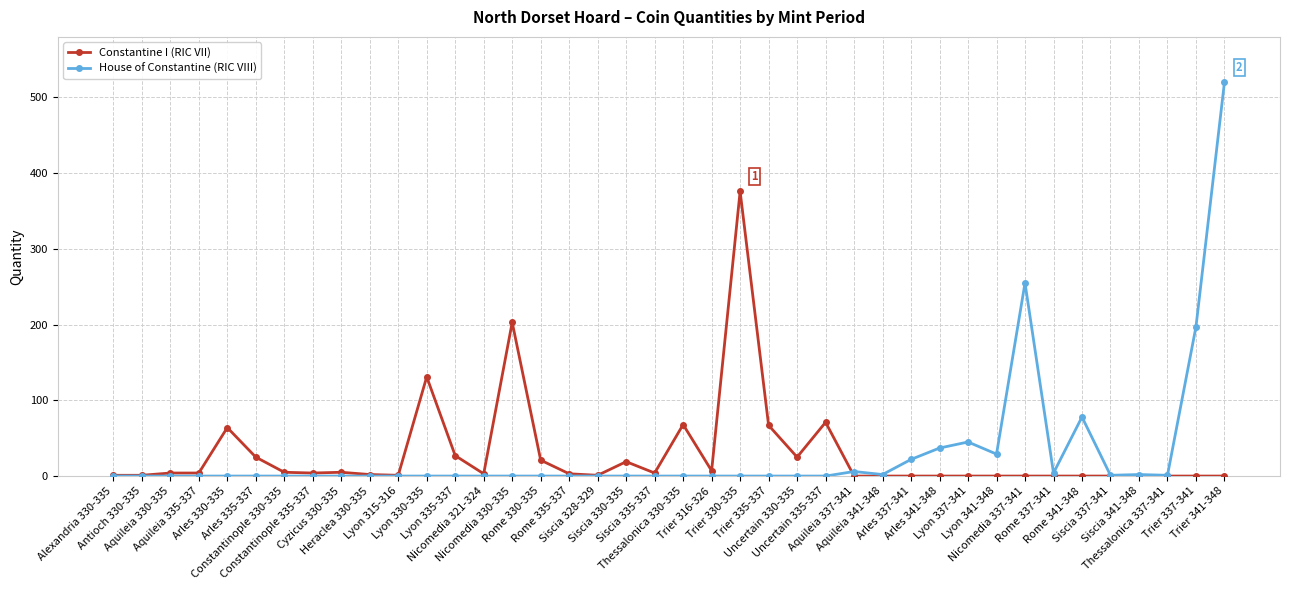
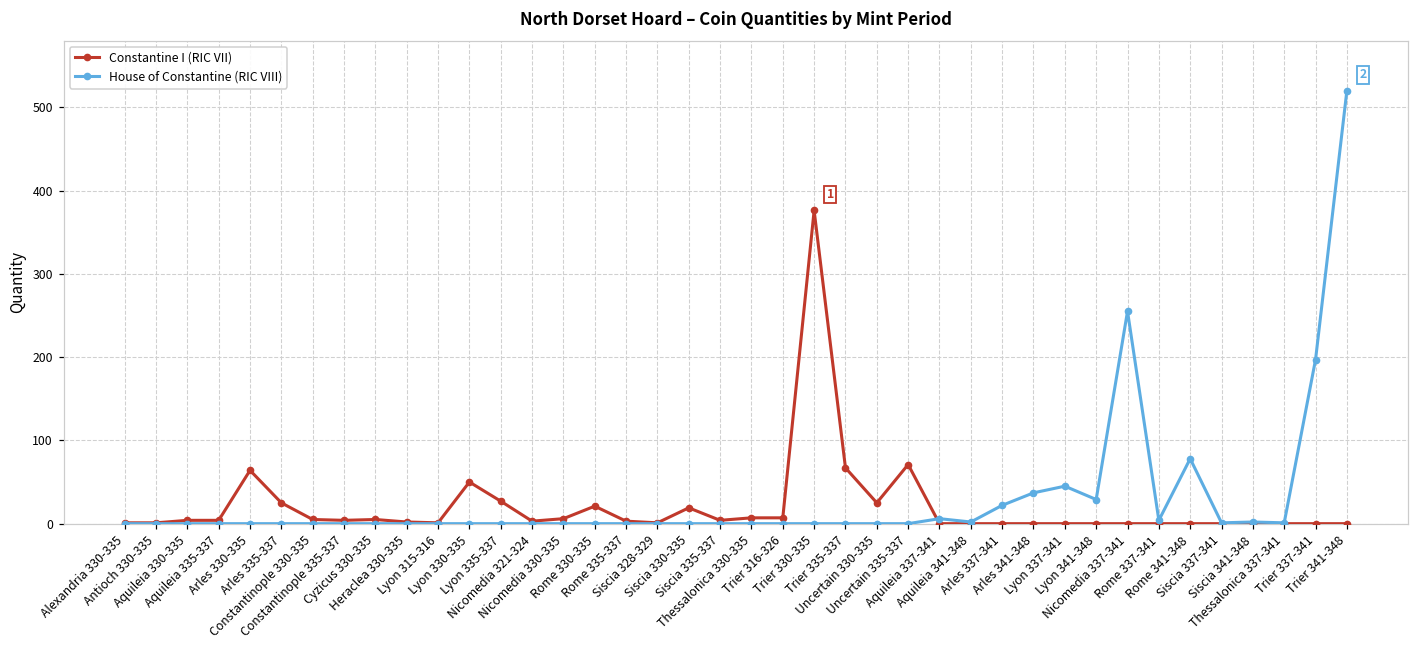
Constantine I (RIC VII), Lyon 330-335: 130 -> 50
Constantine I (RIC VII), Nicomedia 330-335: 200 -> 10
Constantine I (RIC VII), Thessalonica 330-335: 70 -> 10
